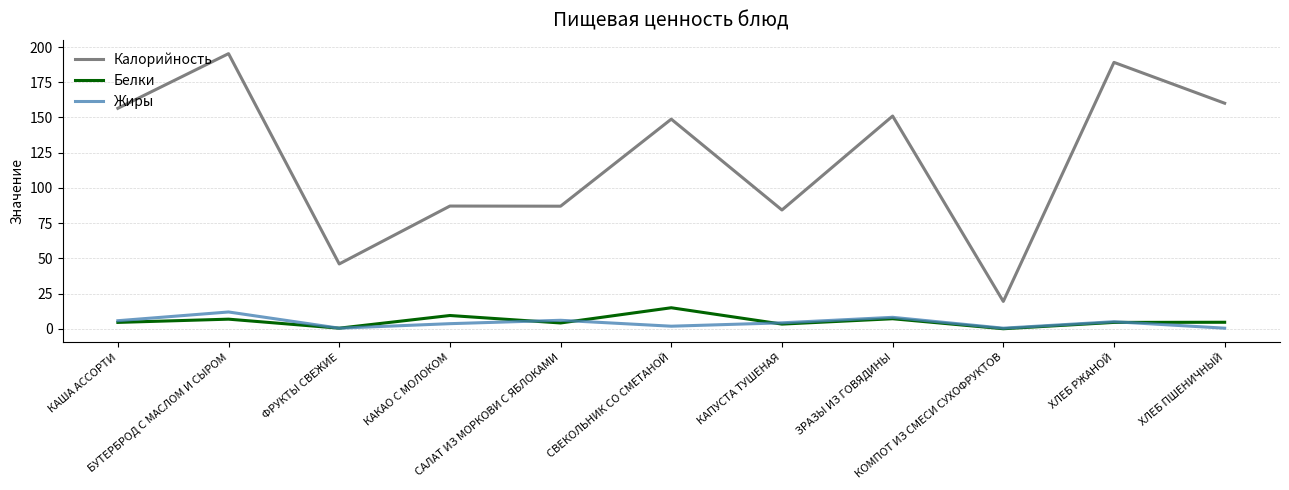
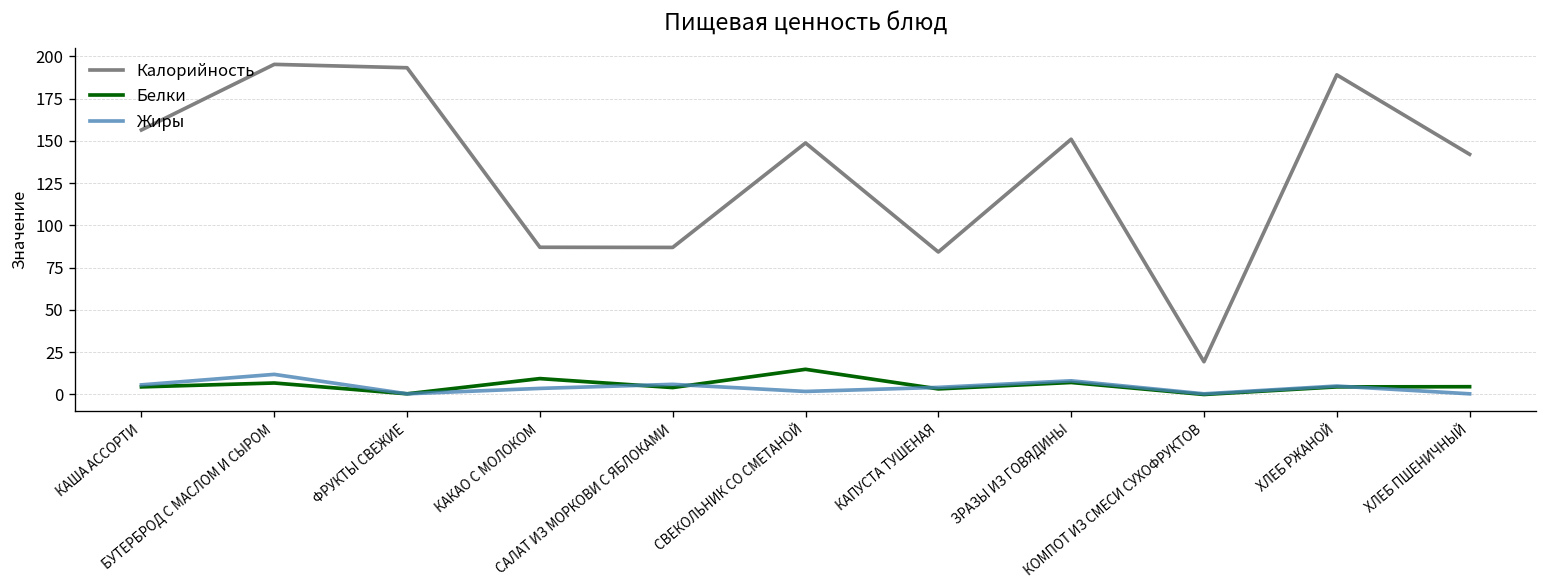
Калорийность, ФРУКТЫ СВЕЖИЕ: 46 -> 193
Калорийность, ХЛЕБ ПШЕНИЧНЫЙ: 160 -> 142
